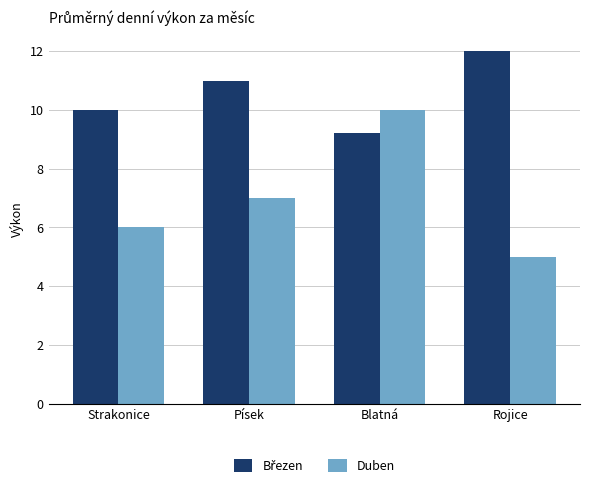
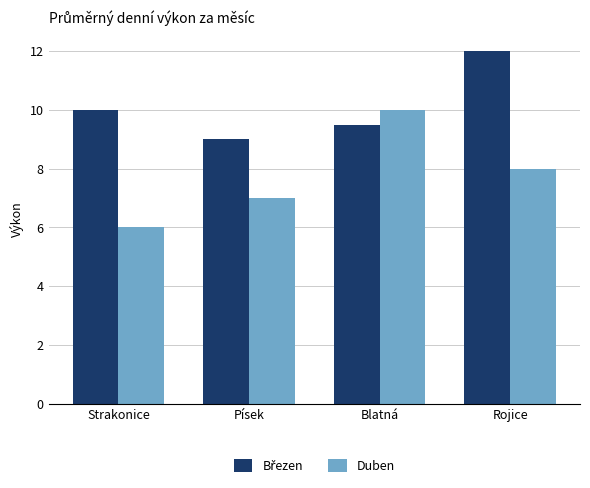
Březen, Písek: 11 -> 9
Březen, Blatná: 9.2 -> 9.5
Duben, Rojice: 5 -> 8
